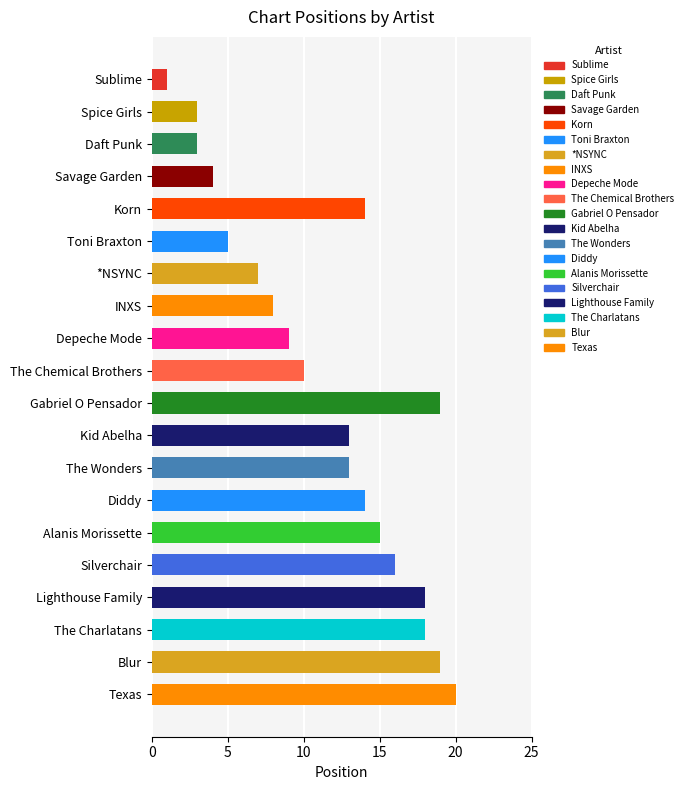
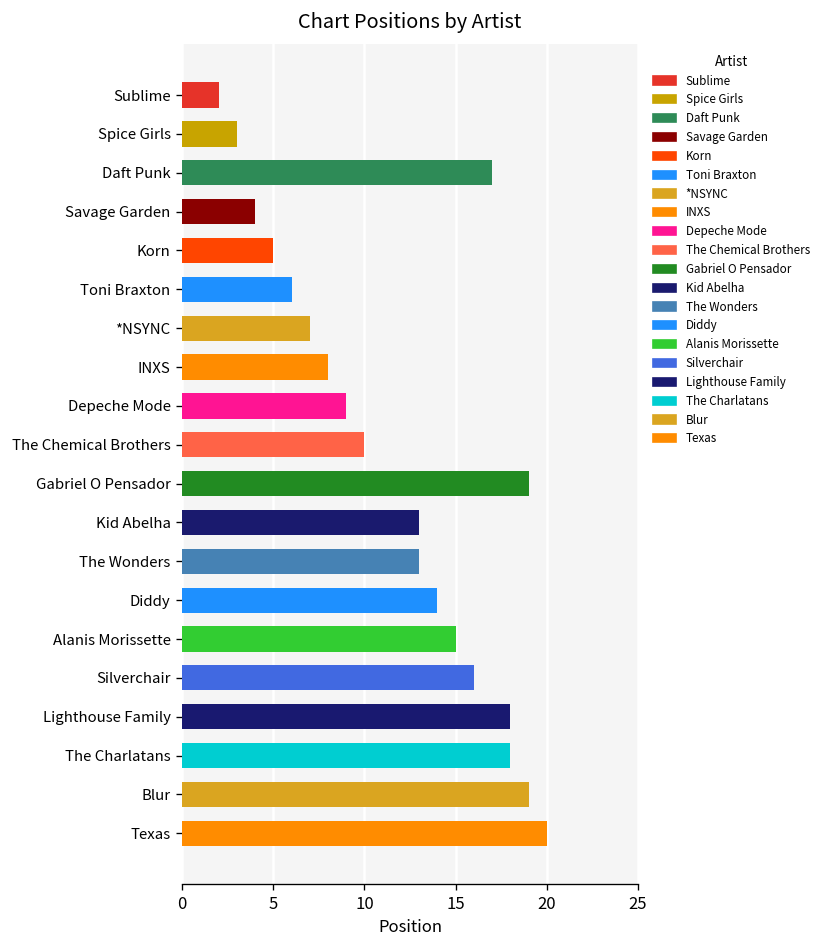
Sublime: 1 -> 2
Daft Punk: 3 -> 17
Korn: 14 -> 5
Toni Braxton: 5 -> 6
